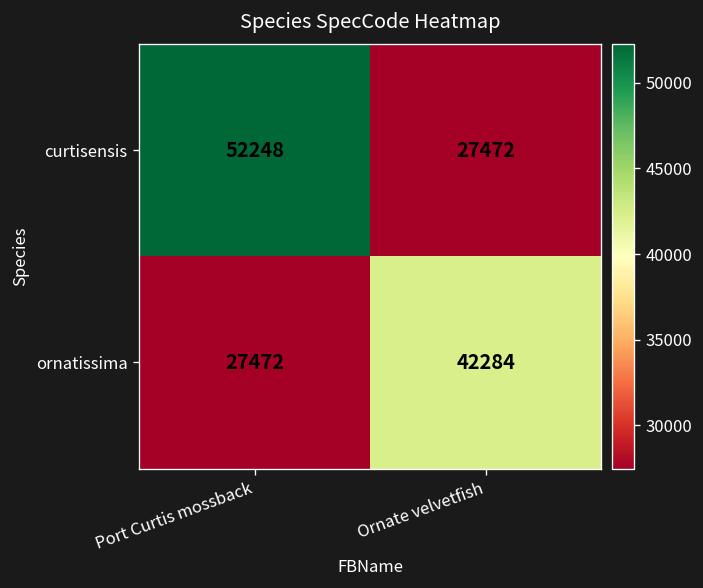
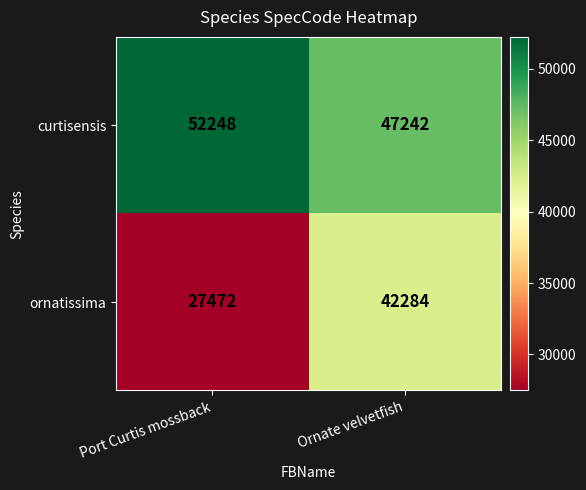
curtisensis, Ornate velvetfish: 27472 -> 47242
